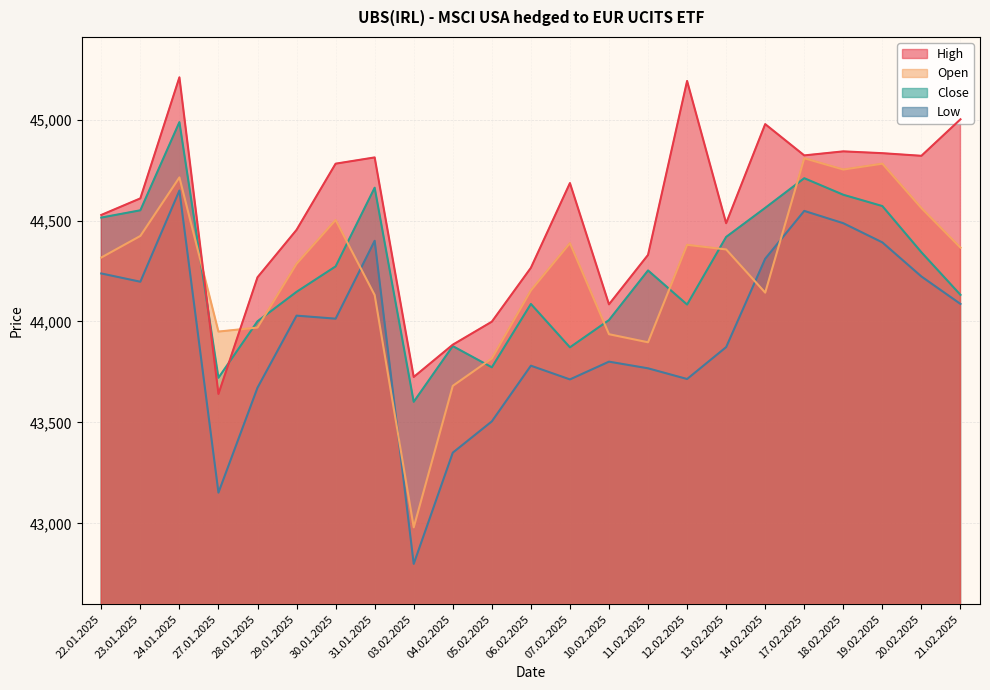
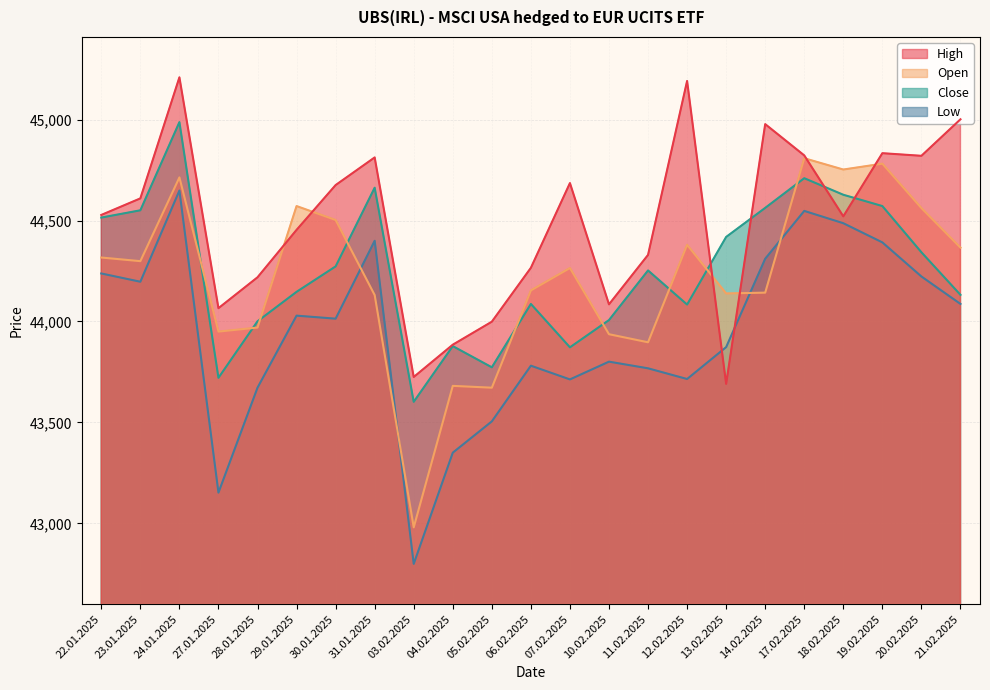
Open, 23.01.2025: 44,420 -> 44,300
High, 27.01.2025: 43,640 -> 44,070
Open, 29.01.2025: 44,290 -> 44,570
High, 30.01.2025: 44,780 -> 44,680
Open, 05.02.2025: 43,820 -> 43,670
Open, 07.02.2025: 44,390 -> 44,270
High, 13.02.2025: 44,490 -> 43,690
Open, 13.02.2025: 44,360 -> 44,140
High, 18.02.2025: 44,840 -> 44,520
